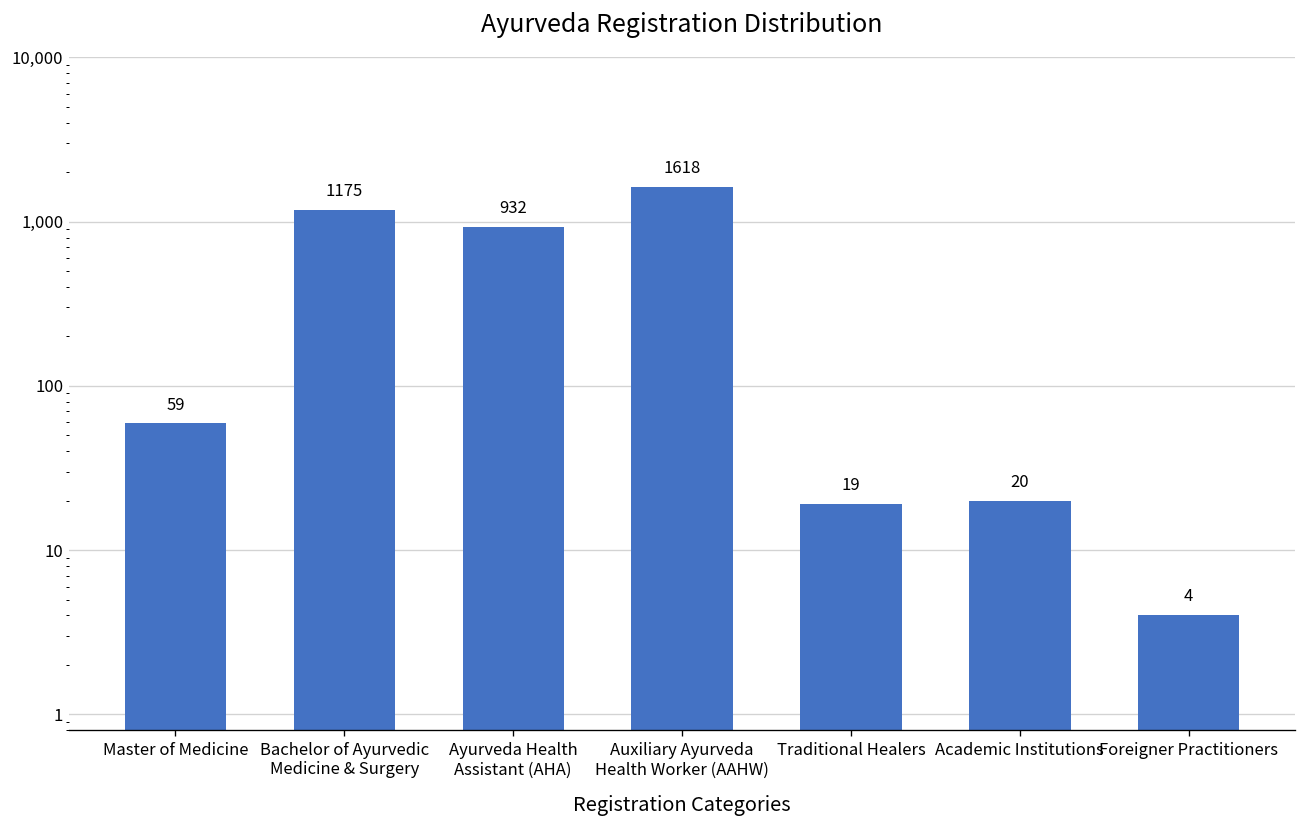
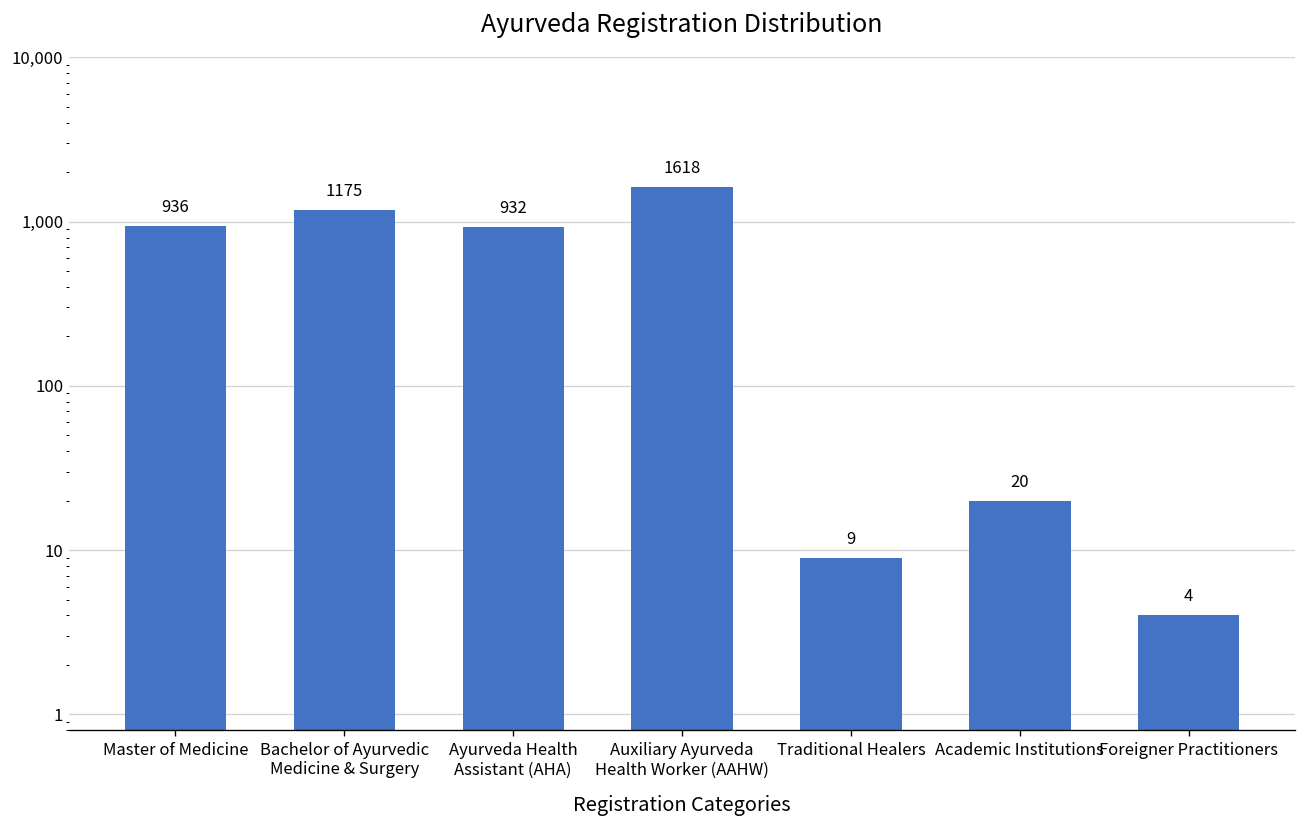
Master of Medicine: 59 -> 936
Traditional Healers: 19 -> 9
